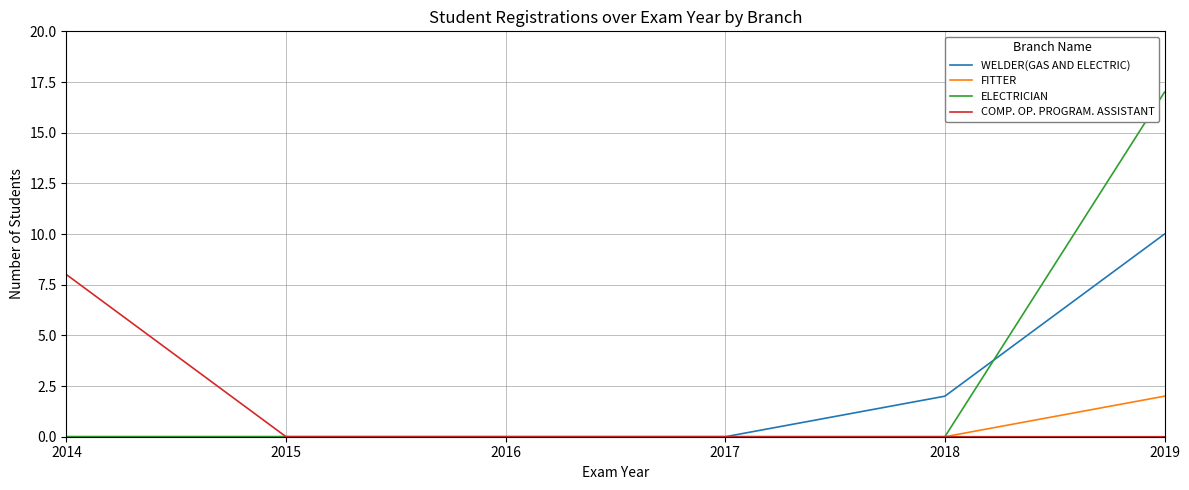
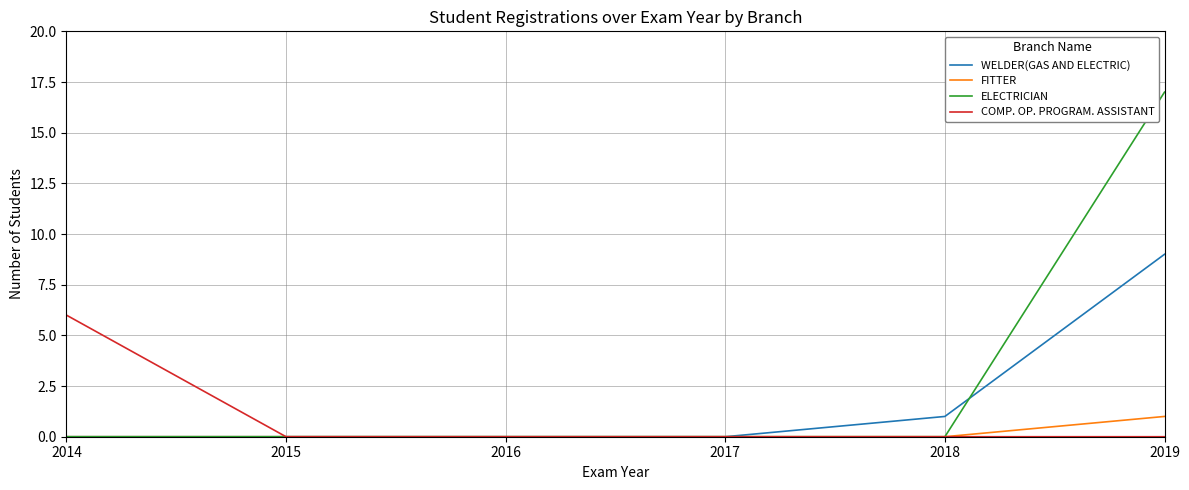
COMP. OP. PROGRAM. ASSISTANT, 2014: 8 -> 6
WELDER(GAS AND ELECTRIC), 2018: 2 -> 1
WELDER(GAS AND ELECTRIC), 2019: 10 -> 9
FITTER, 2019: 2 -> 1
